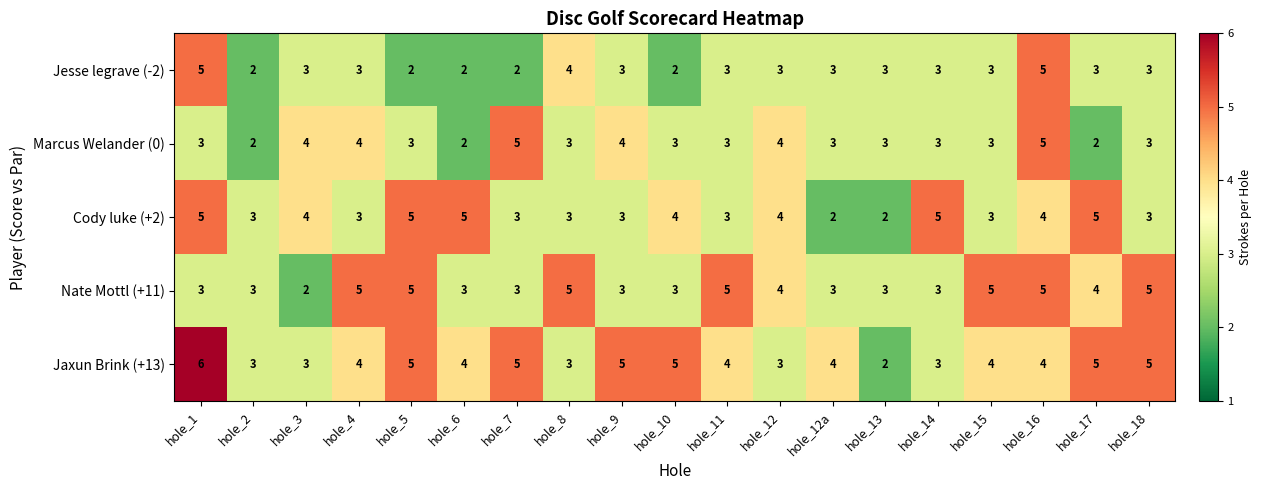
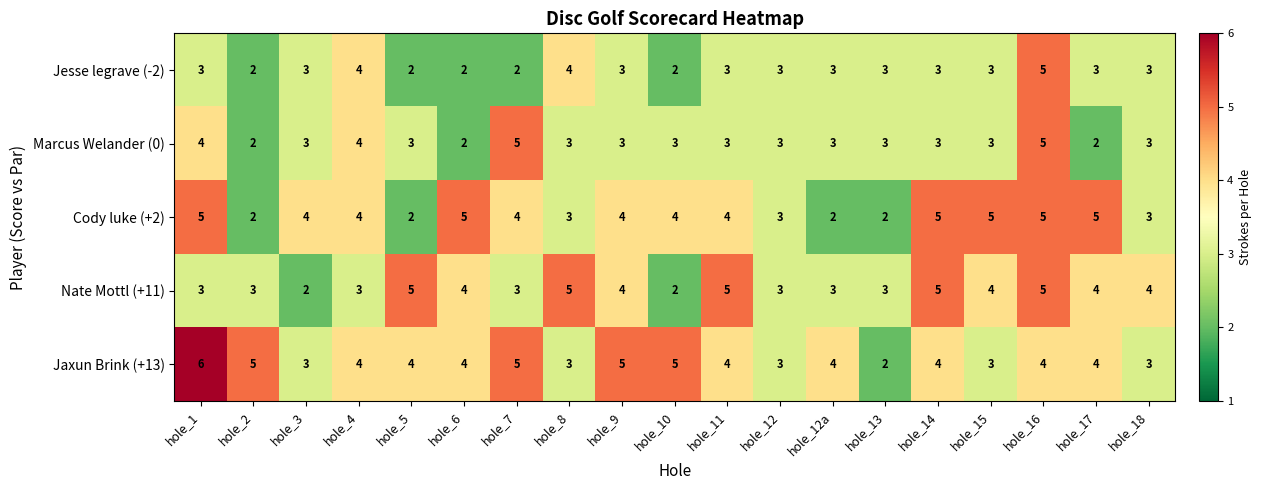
Jesse legrave (-2), hole_1: 5 -> 3
Jesse legrave (-2), hole_4: 3 -> 4
Marcus Welander (0), hole_1: 3 -> 4
Marcus Welander (0), hole_3: 4 -> 3
Marcus Welander (0), hole_9: 4 -> 3
Marcus Welander (0), hole_12: 4 -> 3
Cody luke (+2), hole_2: 3 -> 2
Cody luke (+2), hole_4: 3 -> 4
Cody luke (+2), hole_5: 5 -> 2
Cody luke (+2), hole_7: 3 -> 4
Cody luke (+2), hole_9: 3 -> 4
Cody luke (+2), hole_11: 3 -> 4
Cody luke (+2), hole_12: 4 -> 3
Cody luke (+2), hole_15: 3 -> 5
Cody luke (+2), hole_16: 4 -> 5
Nate Mottl (+11), hole_4: 5 -> 3
Nate Mottl (+11), hole_6: 3 -> 4
Nate Mottl (+11), hole_9: 3 -> 4
Nate Mottl (+11), hole_10: 3 -> 2
Nate Mottl (+11), hole_12: 4 -> 3
Nate Mottl (+11), hole_14: 3 -> 5
Nate Mottl (+11), hole_15: 5 -> 4
Nate Mottl (+11), hole_18: 5 -> 4
Jaxun Brink (+13), hole_2: 3 -> 5
Jaxun Brink (+13), hole_5: 5 -> 4
Jaxun Brink (+13), hole_14: 3 -> 4
Jaxun Brink (+13), hole_15: 4 -> 3
Jaxun Brink (+13), hole_17: 5 -> 4
Jaxun Brink (+13), hole_18: 5 -> 3
